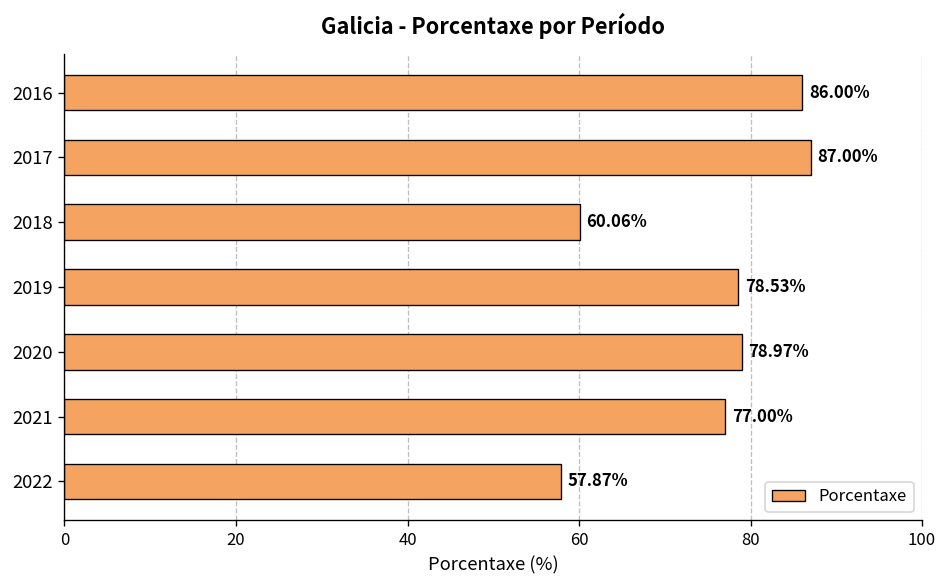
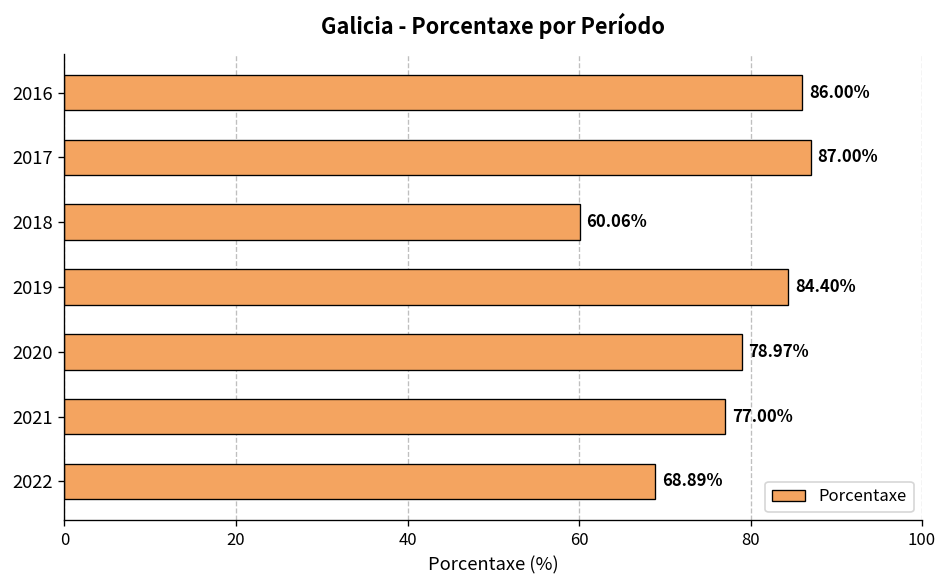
2019: 78.53% -> 84.40%
2022: 57.87% -> 68.89%
